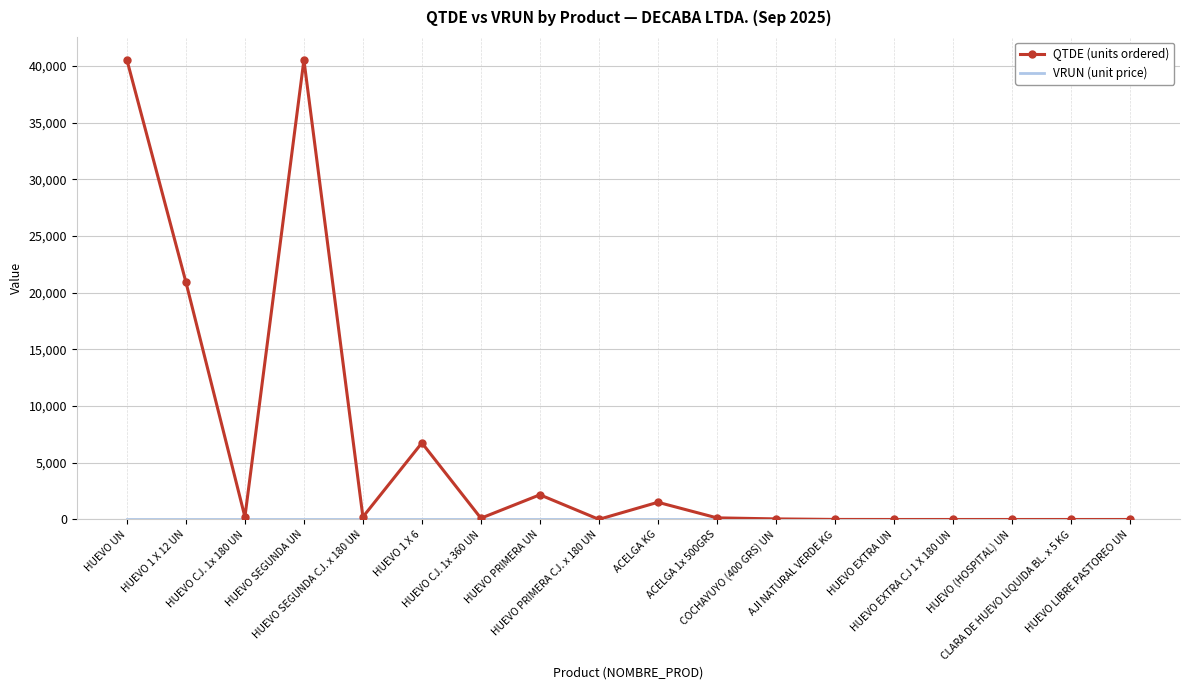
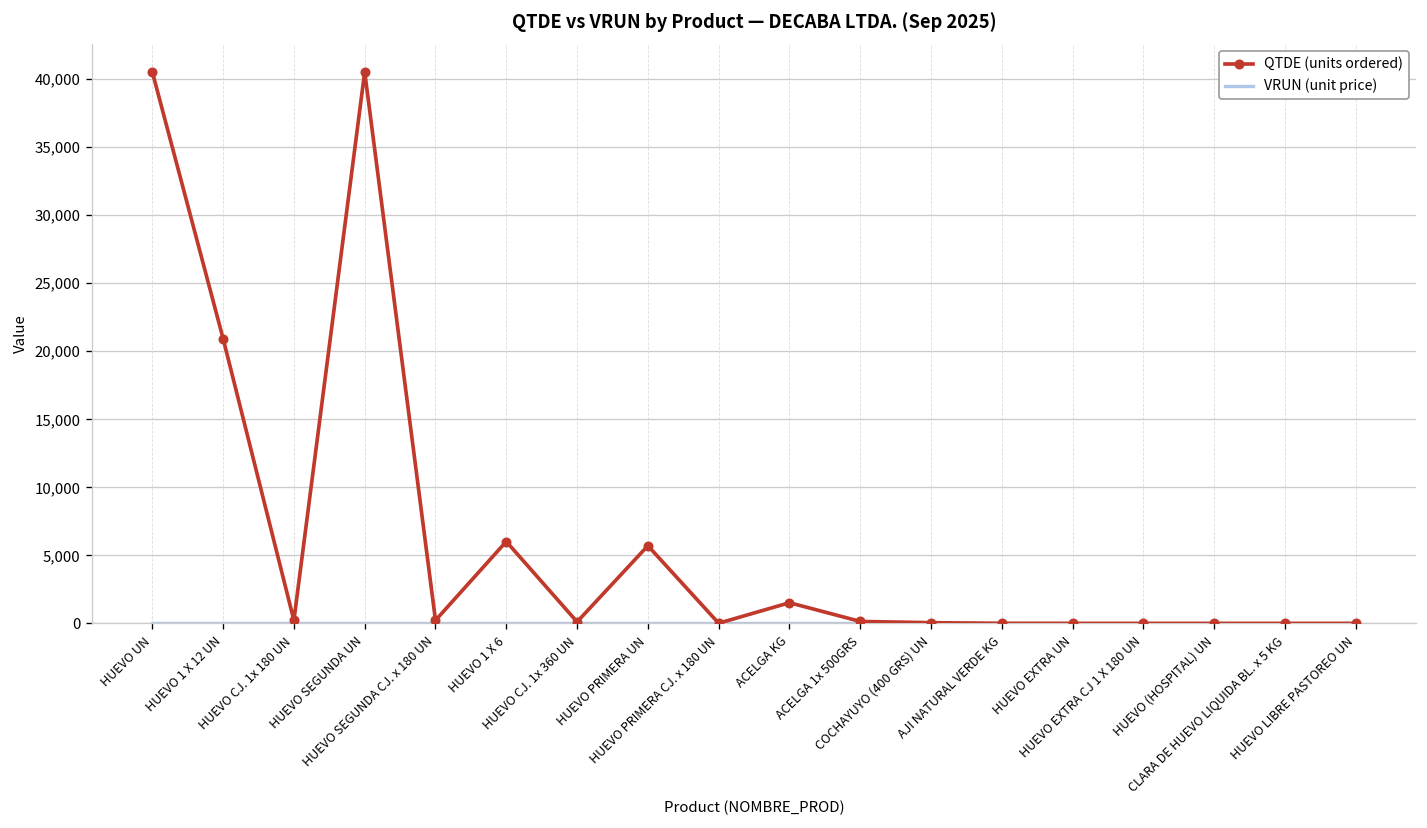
QTDE (units ordered), HUEVO 1 X 6: 6,800 -> 6,000
QTDE (units ordered), HUEVO PRIMERA UN: 2,200 -> 5,700
